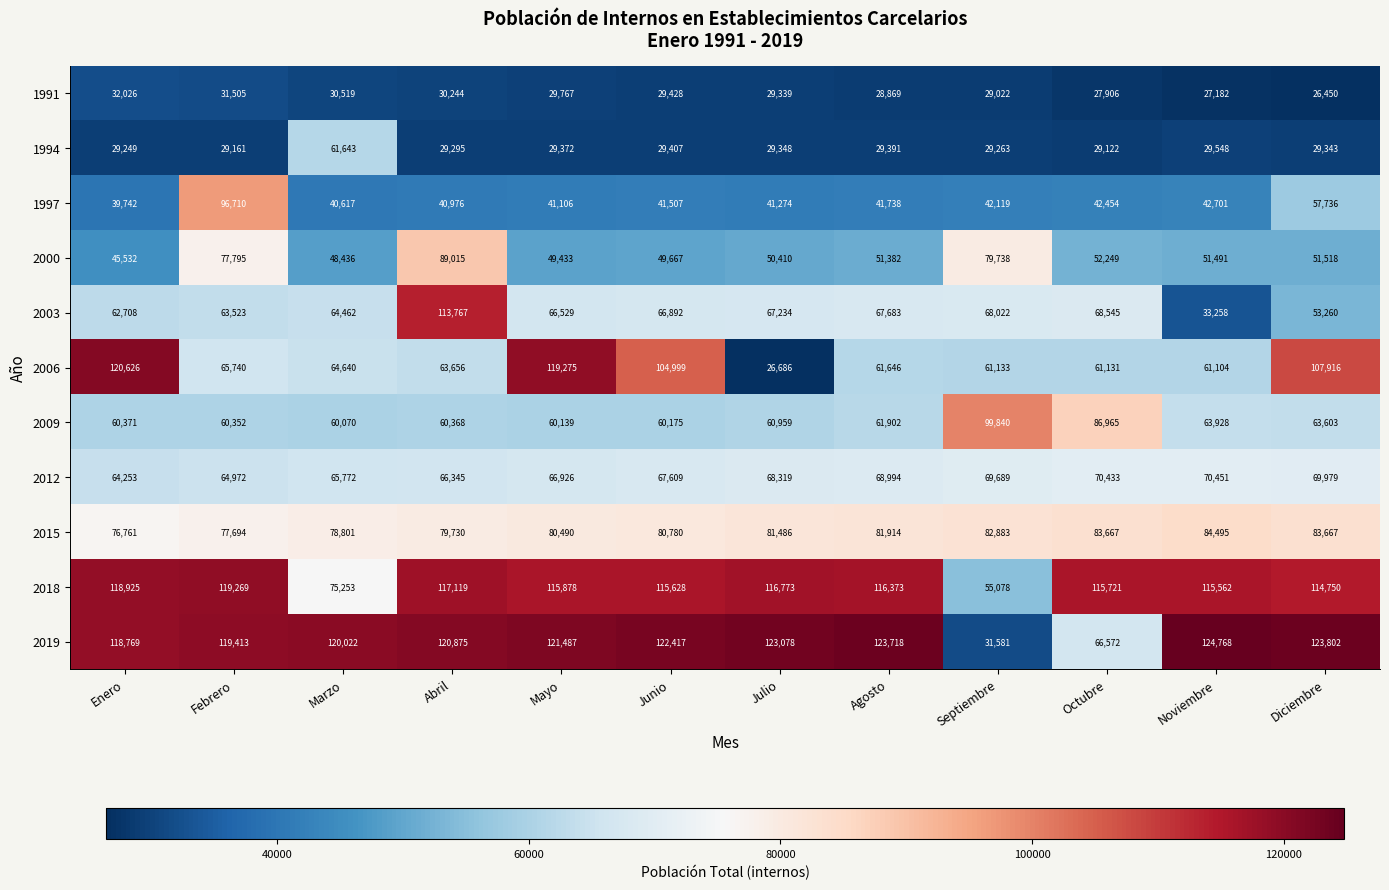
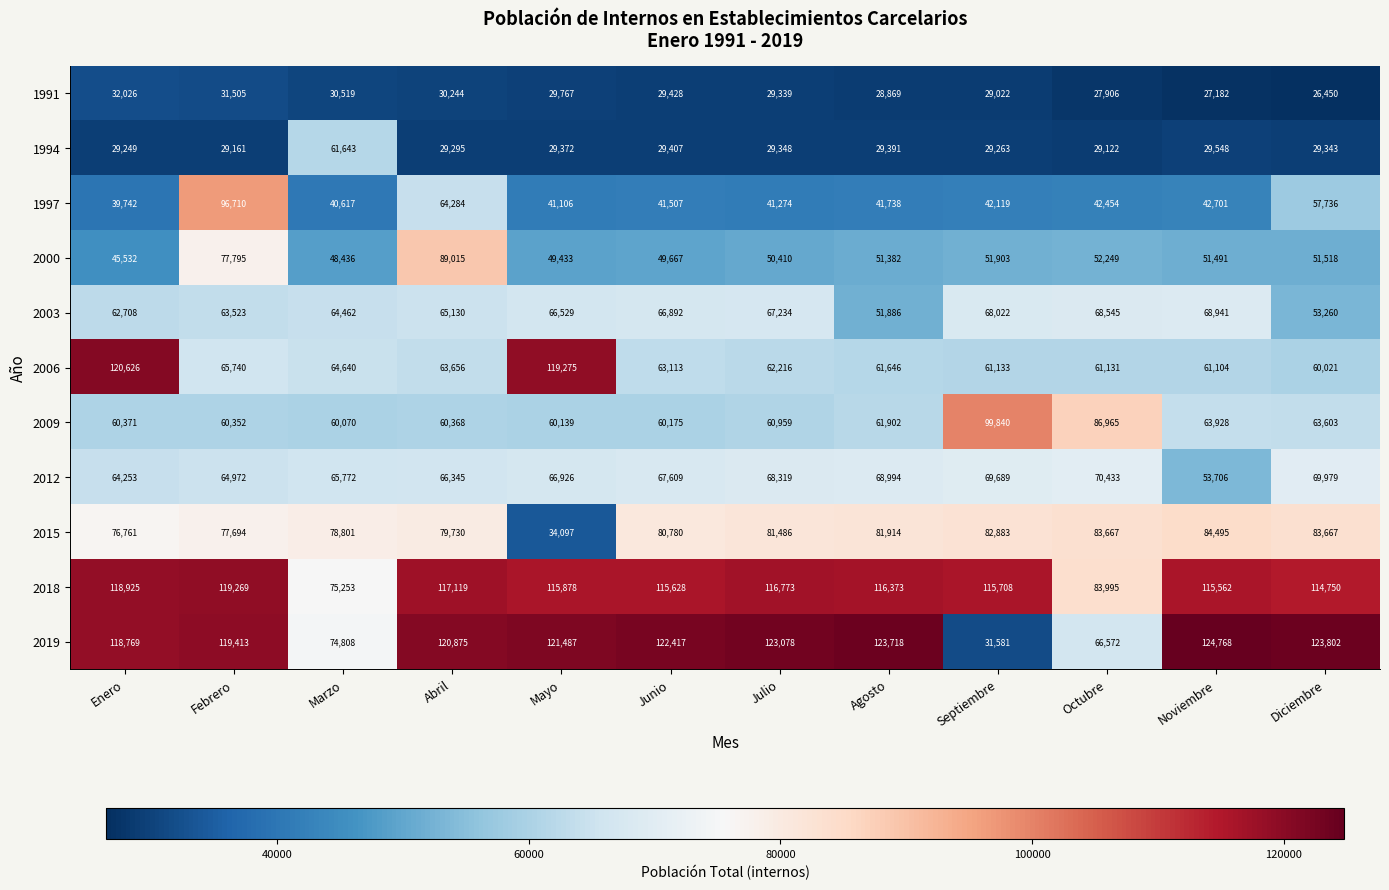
1997, Abril: 40,976 -> 64,284
2000, Septiembre: 79,738 -> 51,903
2003, Abril: 113,767 -> 65,130
2003, Agosto: 67,683 -> 51,886
2003, Noviembre: 33,258 -> 68,941
2006, Junio: 104,999 -> 63,113
2006, Julio: 26,686 -> 62,216
2006, Diciembre: 107,916 -> 60,021
2012, Noviembre: 70,451 -> 53,706
2015, Mayo: 80,490 -> 34,097
2018, Septiembre: 55,078 -> 115,708
2018, Octubre: 115,721 -> 83,995
2019, Marzo: 120,022 -> 74,808
